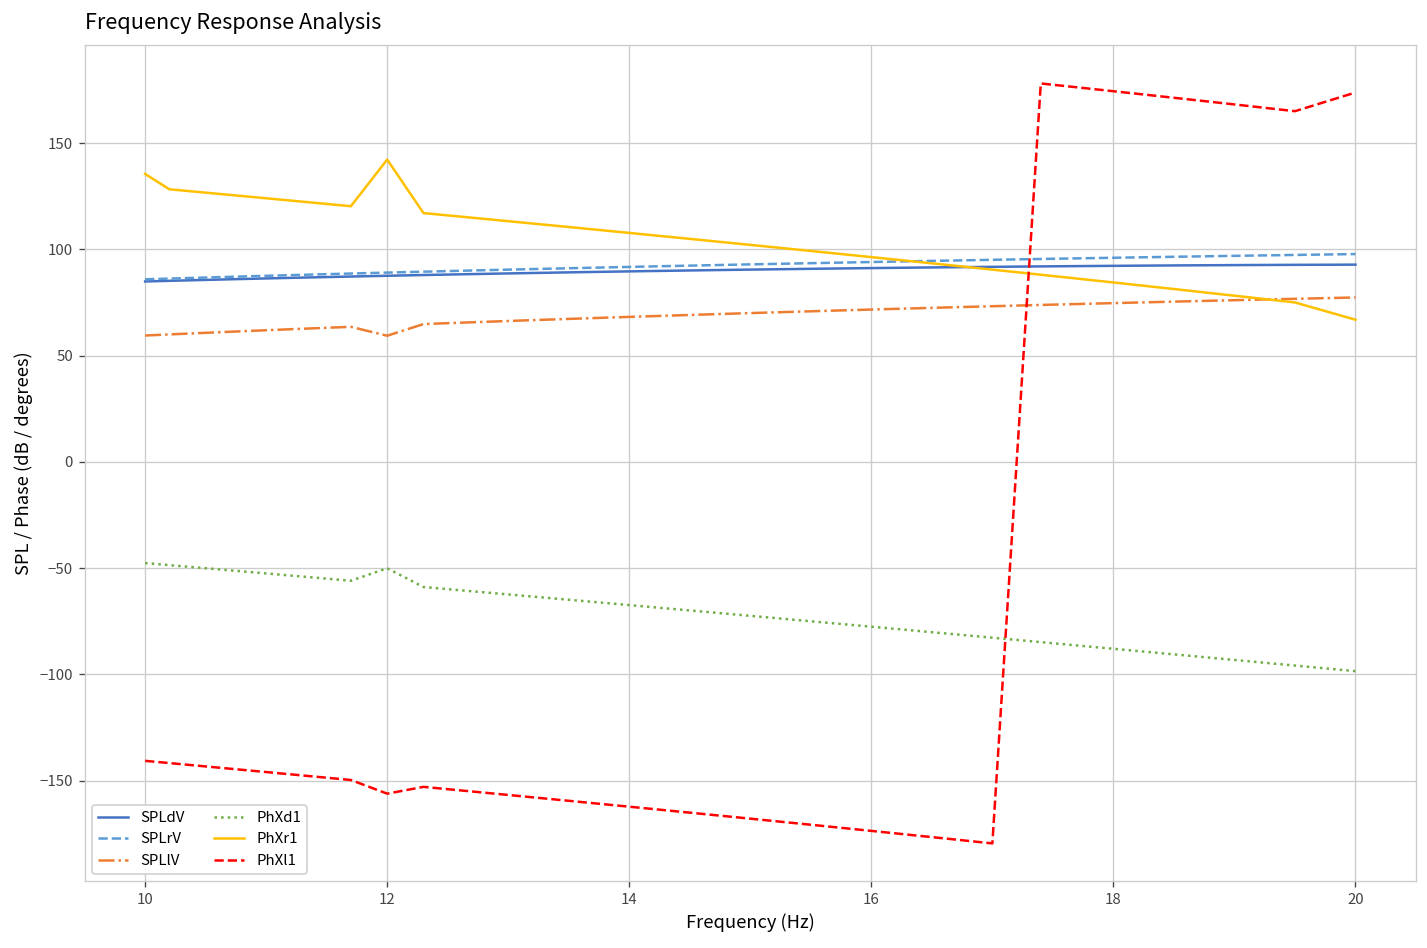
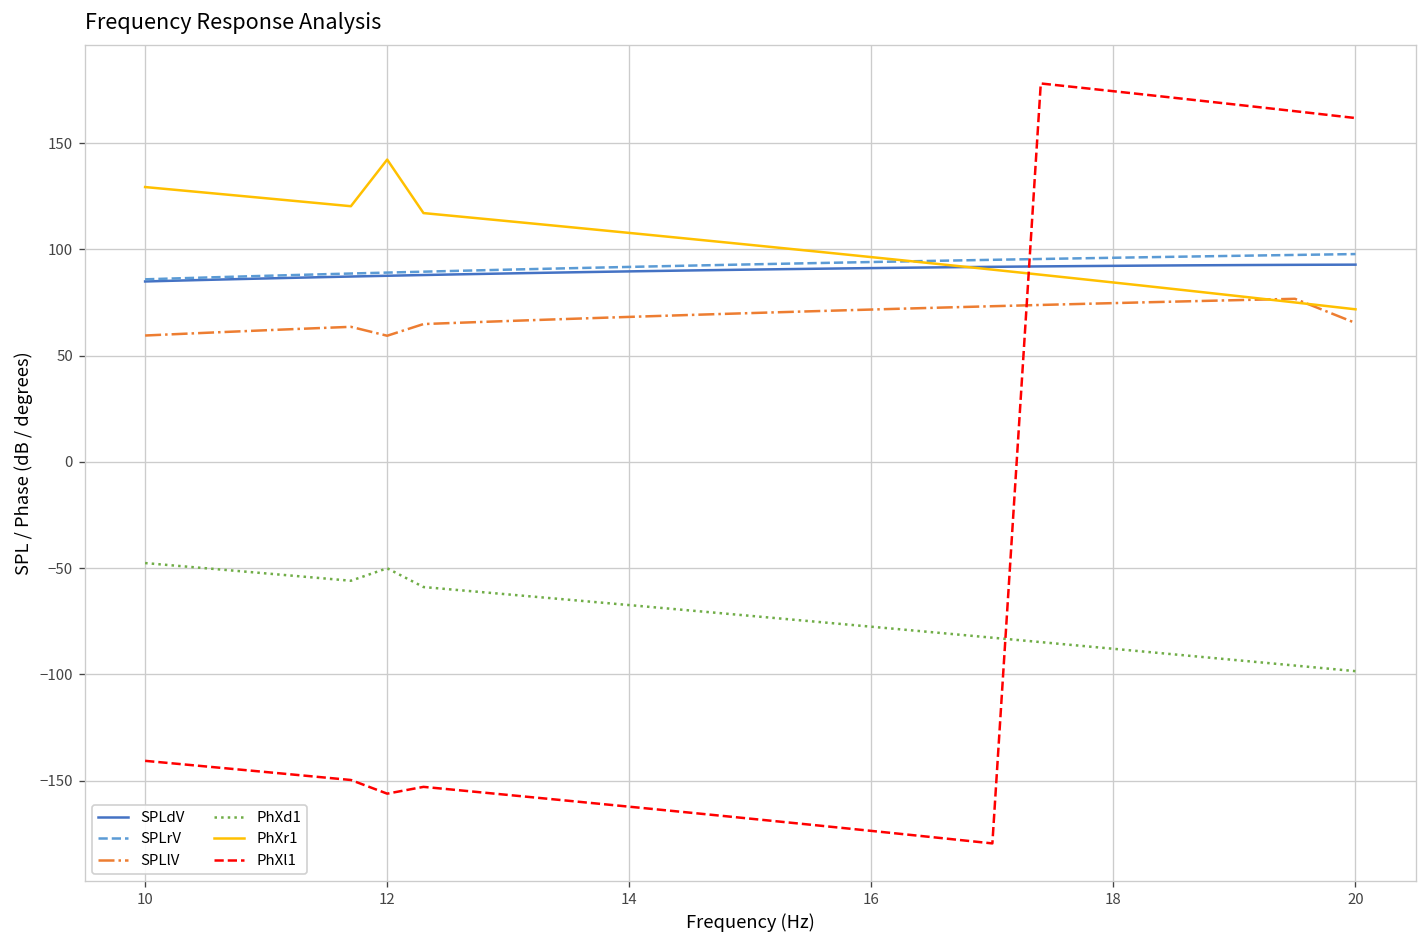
PhXr1, 10: 135 -> 129
SPLlV, 20: 77 -> 65
PhXr1, 20: 67 -> 72
PhXl1, 20: 174 -> 162
